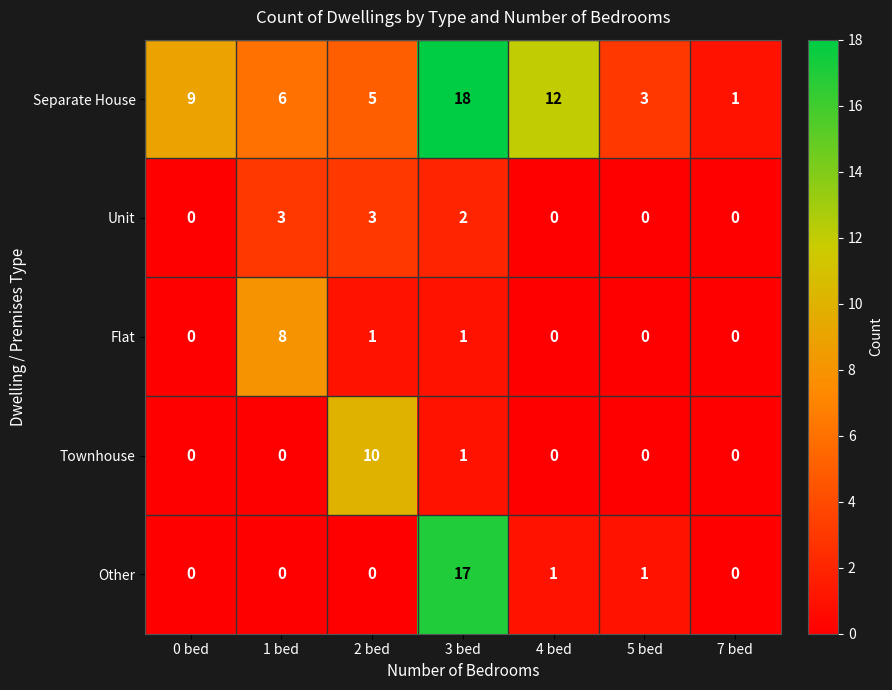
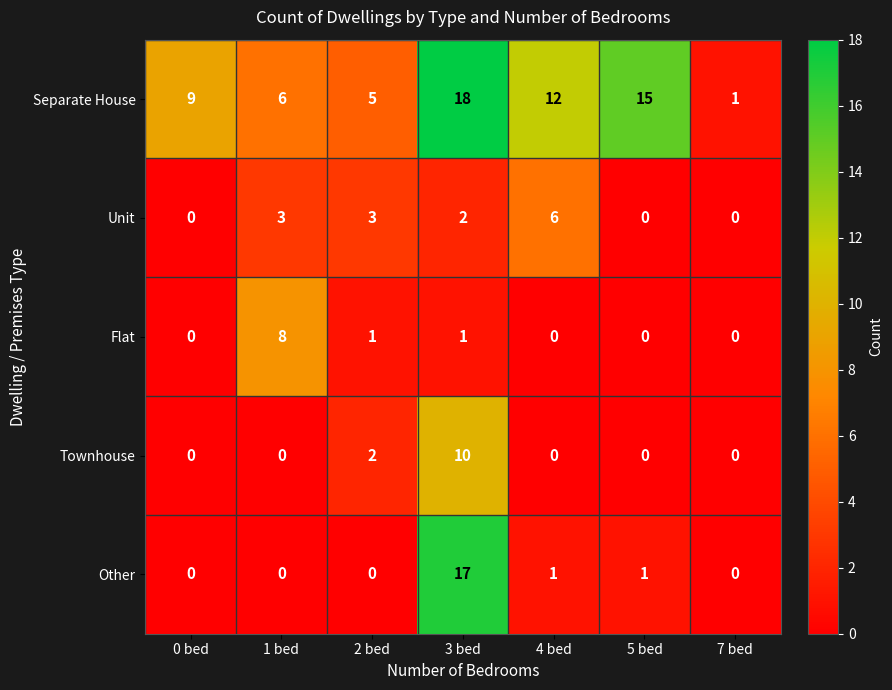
Separate House, 5 bed: 3 -> 15
Unit, 4 bed: 0 -> 6
Townhouse, 2 bed: 10 -> 2
Townhouse, 3 bed: 1 -> 10
